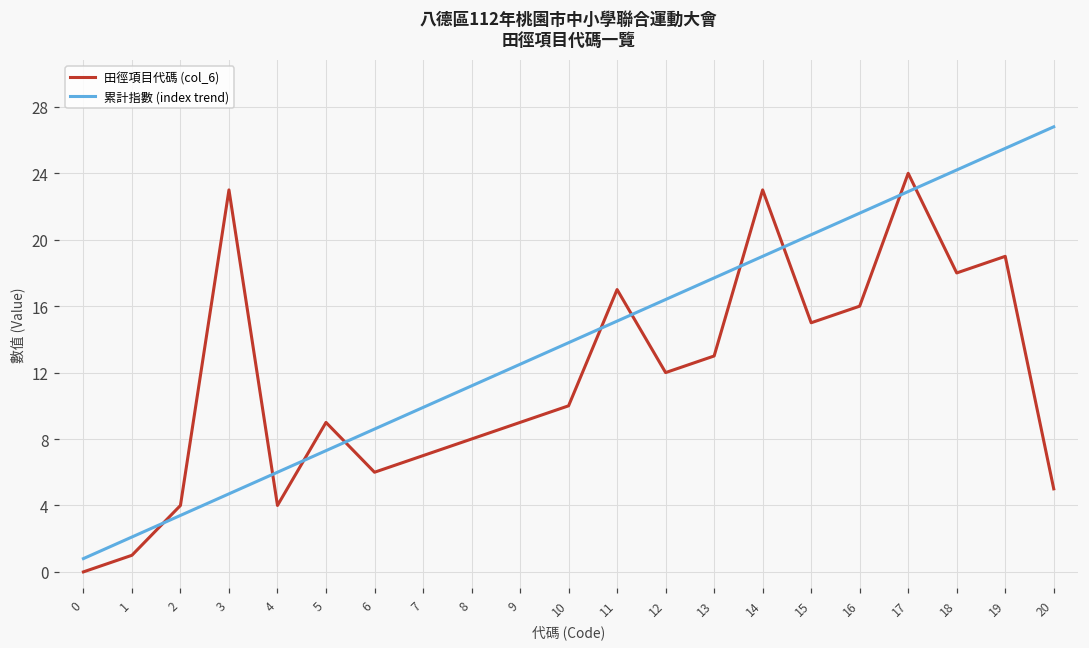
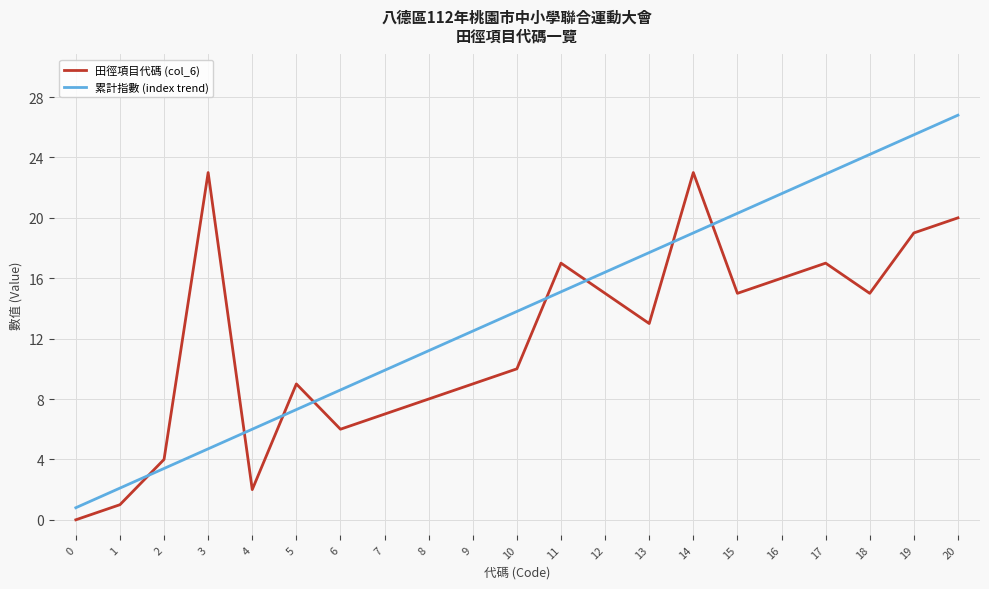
田徑項目代碼 (col_6), 4: 4 -> 2
田徑項目代碼 (col_6), 12: 12 -> 15
田徑項目代碼 (col_6), 17: 24 -> 17
田徑項目代碼 (col_6), 18: 18 -> 15
田徑項目代碼 (col_6), 20: 5 -> 20
